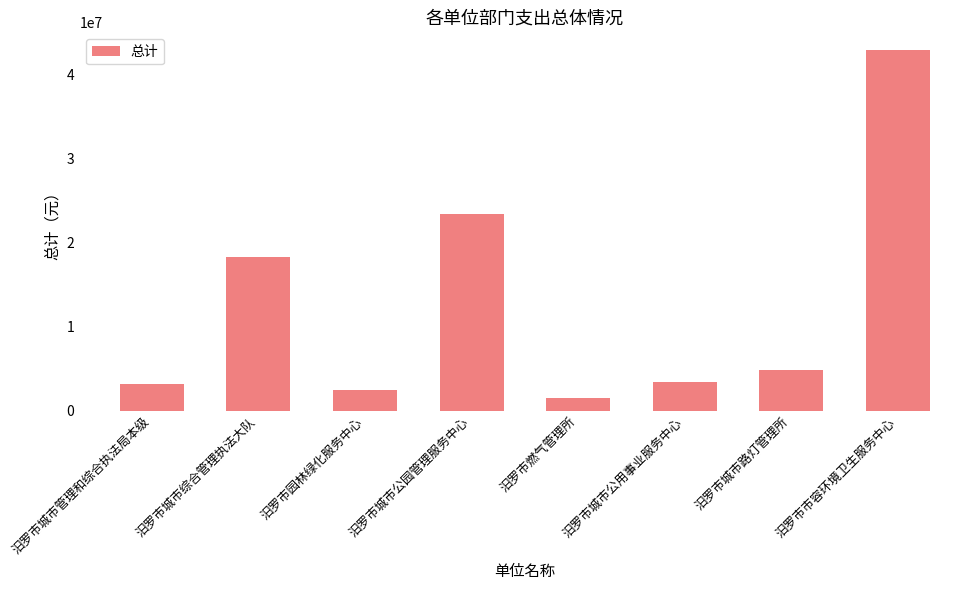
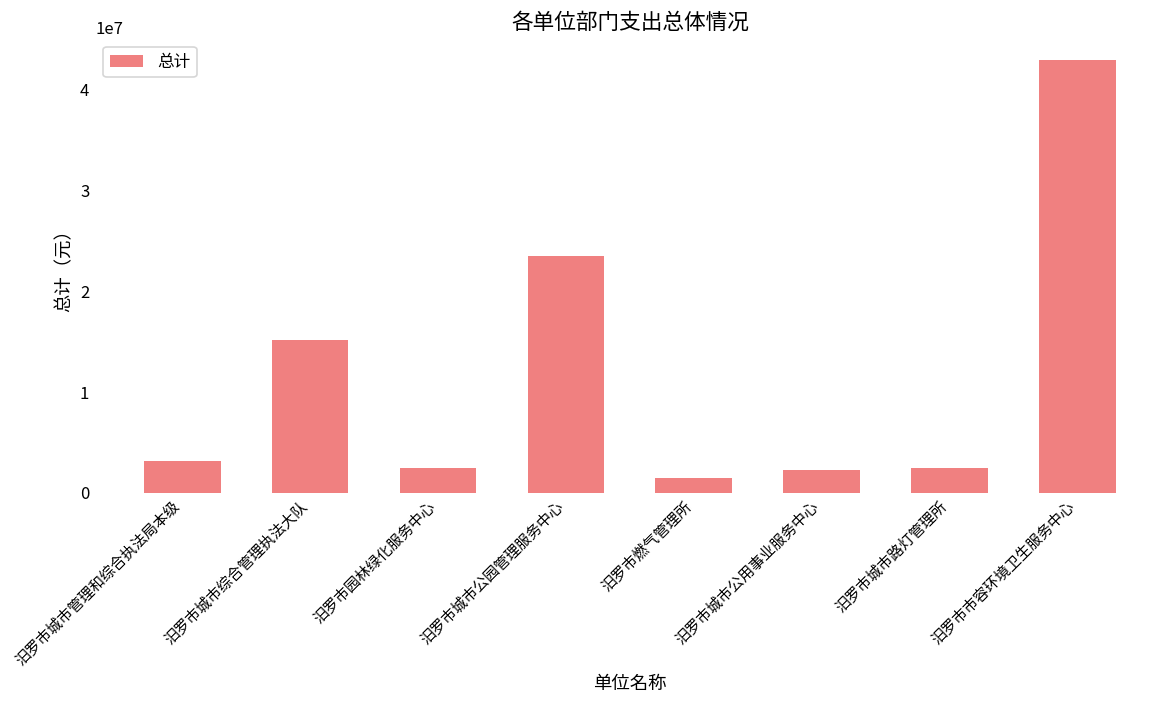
汨罗市城市综合管理执法大队: 18000000 -> 15000000
汨罗市城市公用事业服务中心: 3000000 -> 2000000
汨罗市城市路灯管理所: 5000000 -> 2000000
